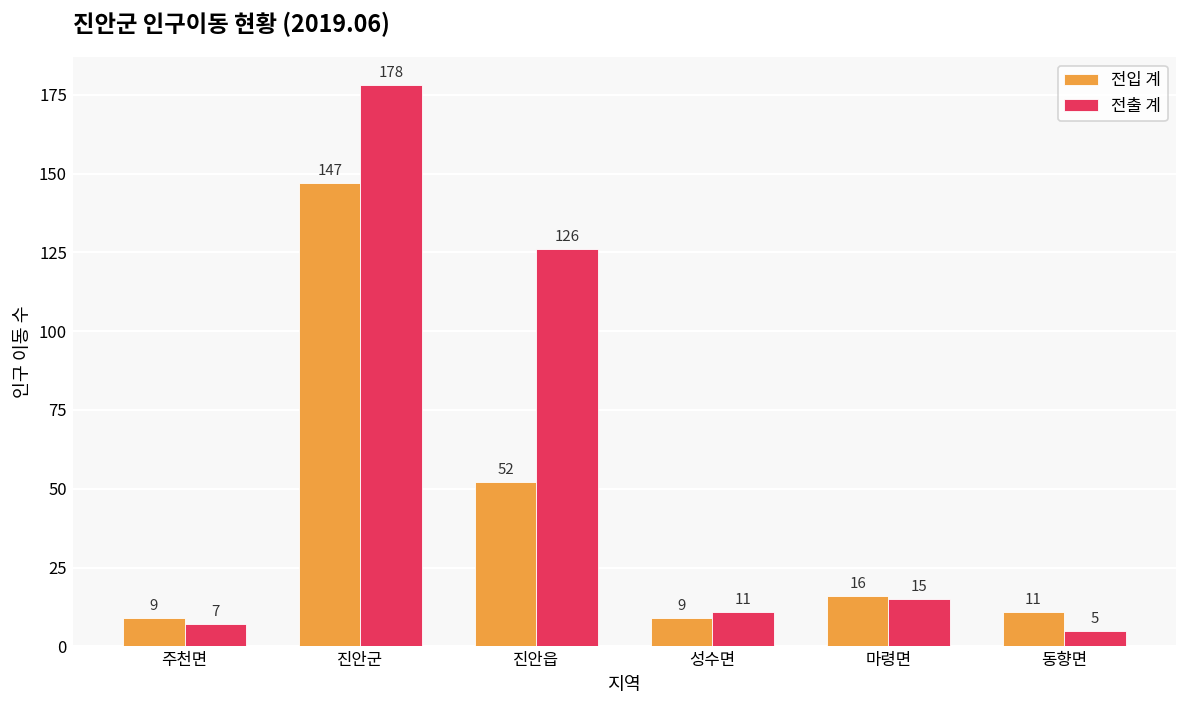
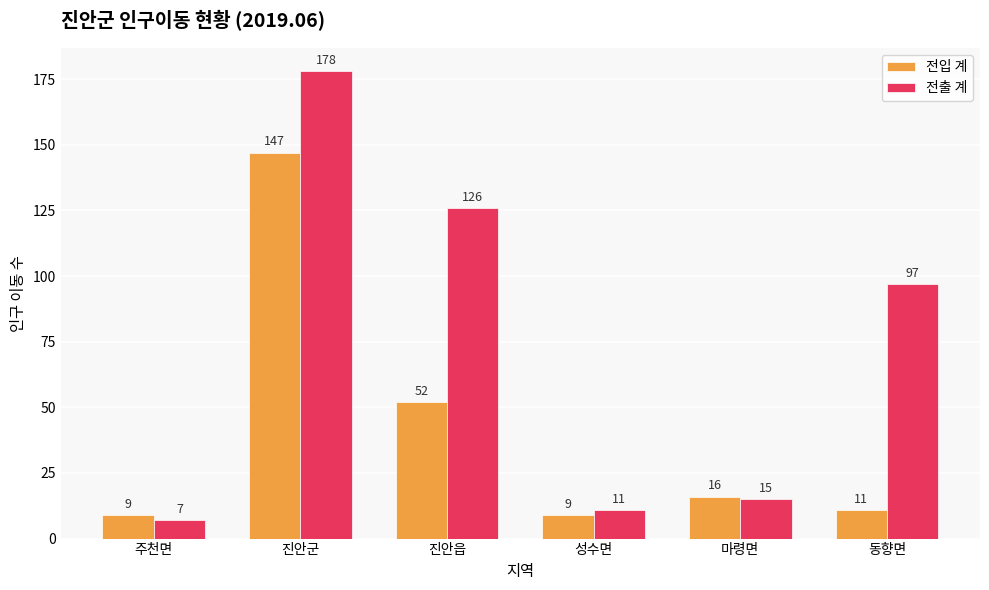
전출 계, 동향면: 5 -> 97
